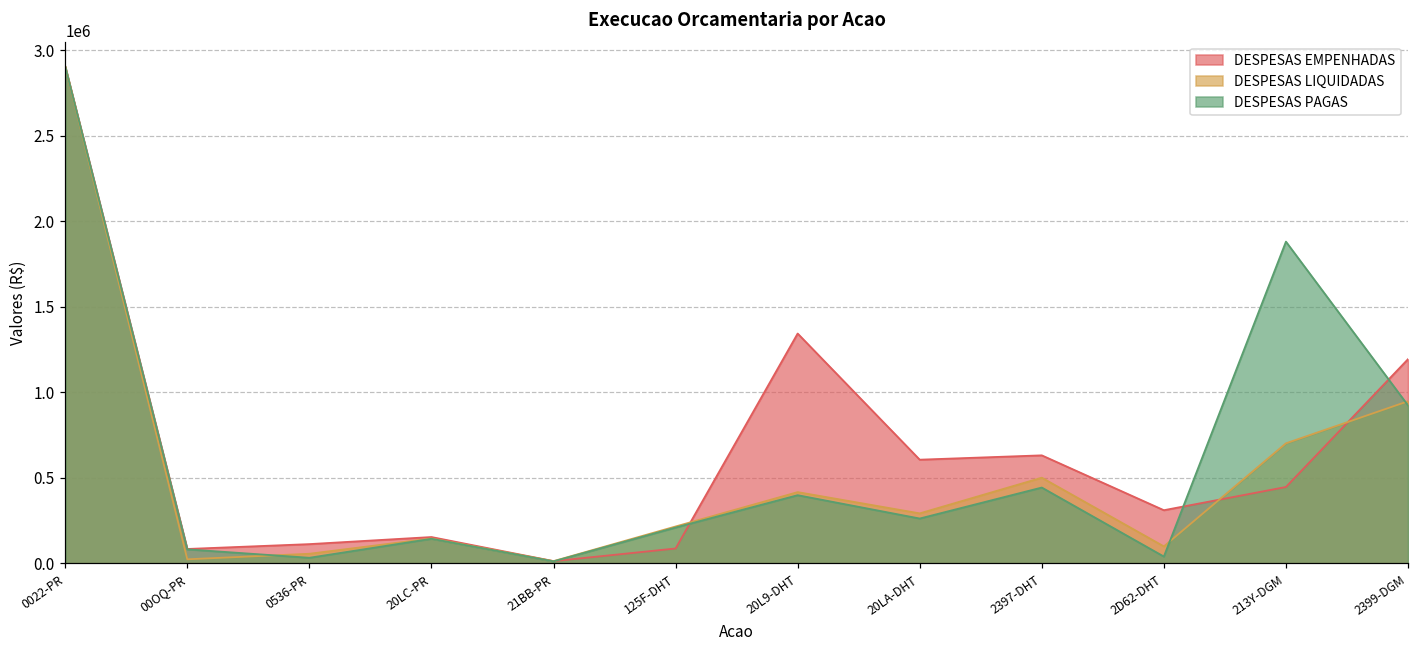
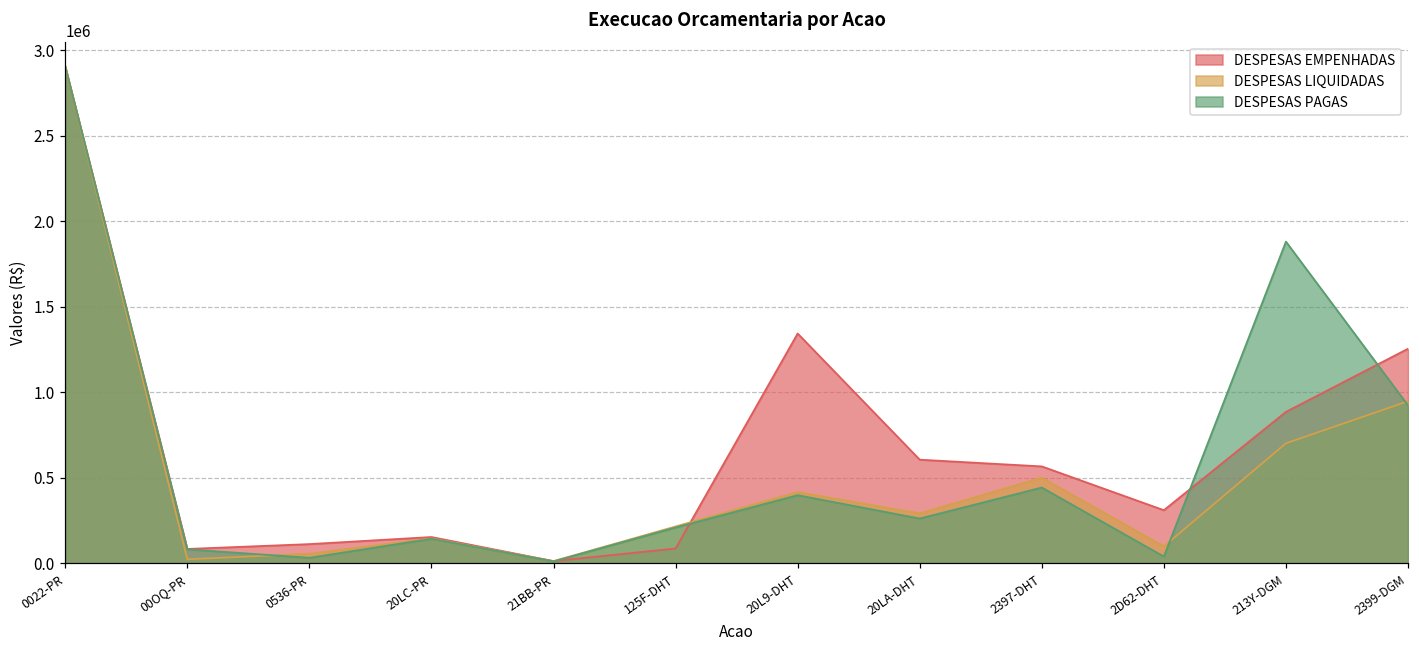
DESPESAS EMPENHADAS, 2397-DHT: 630000 -> 570000
DESPESAS EMPENHADAS, 213Y-DGM: 450000 -> 880000
DESPESAS EMPENHADAS, 2399-DGM: 1190000 -> 1250000
